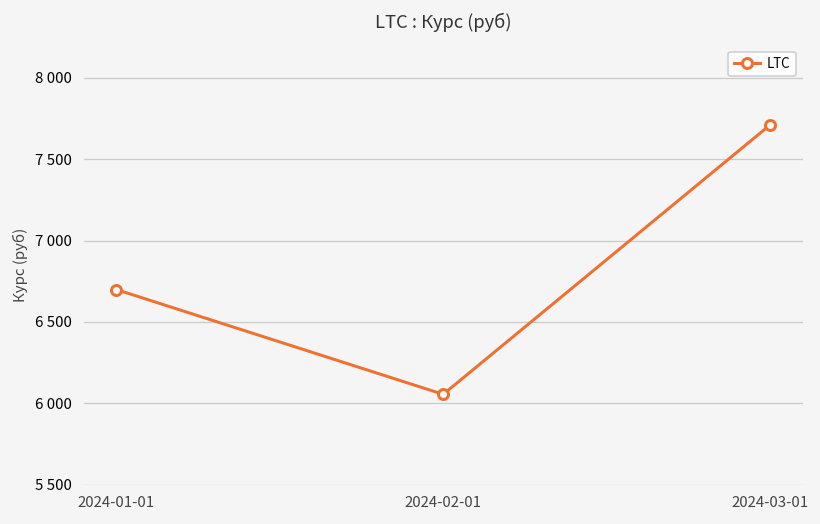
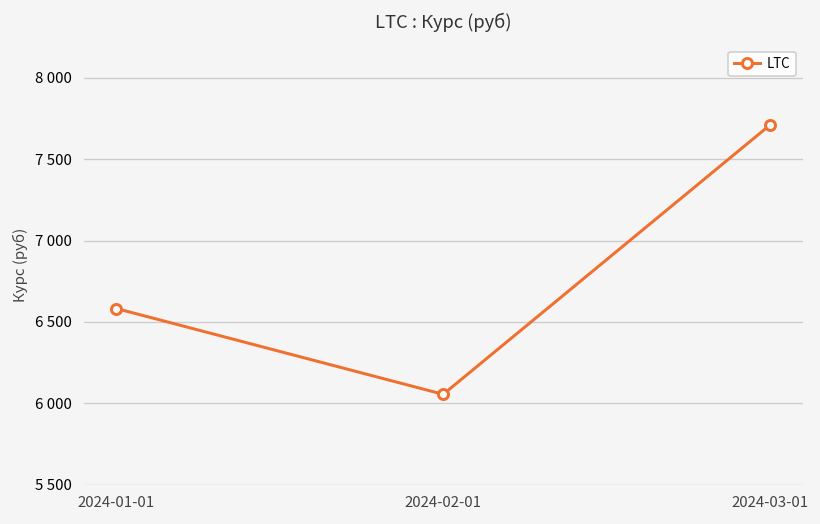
2024-01-01: 6700 -> 6580
